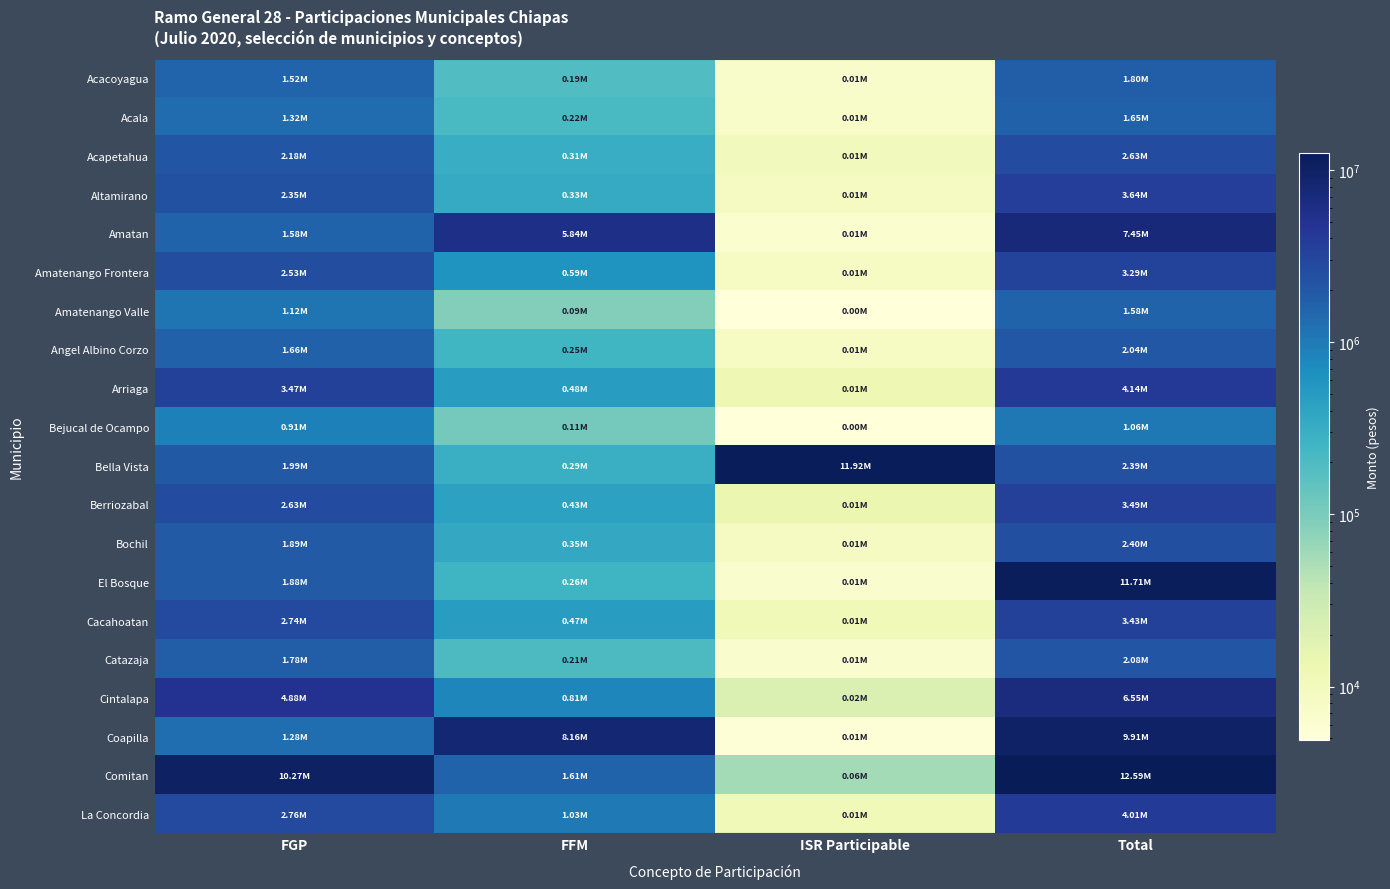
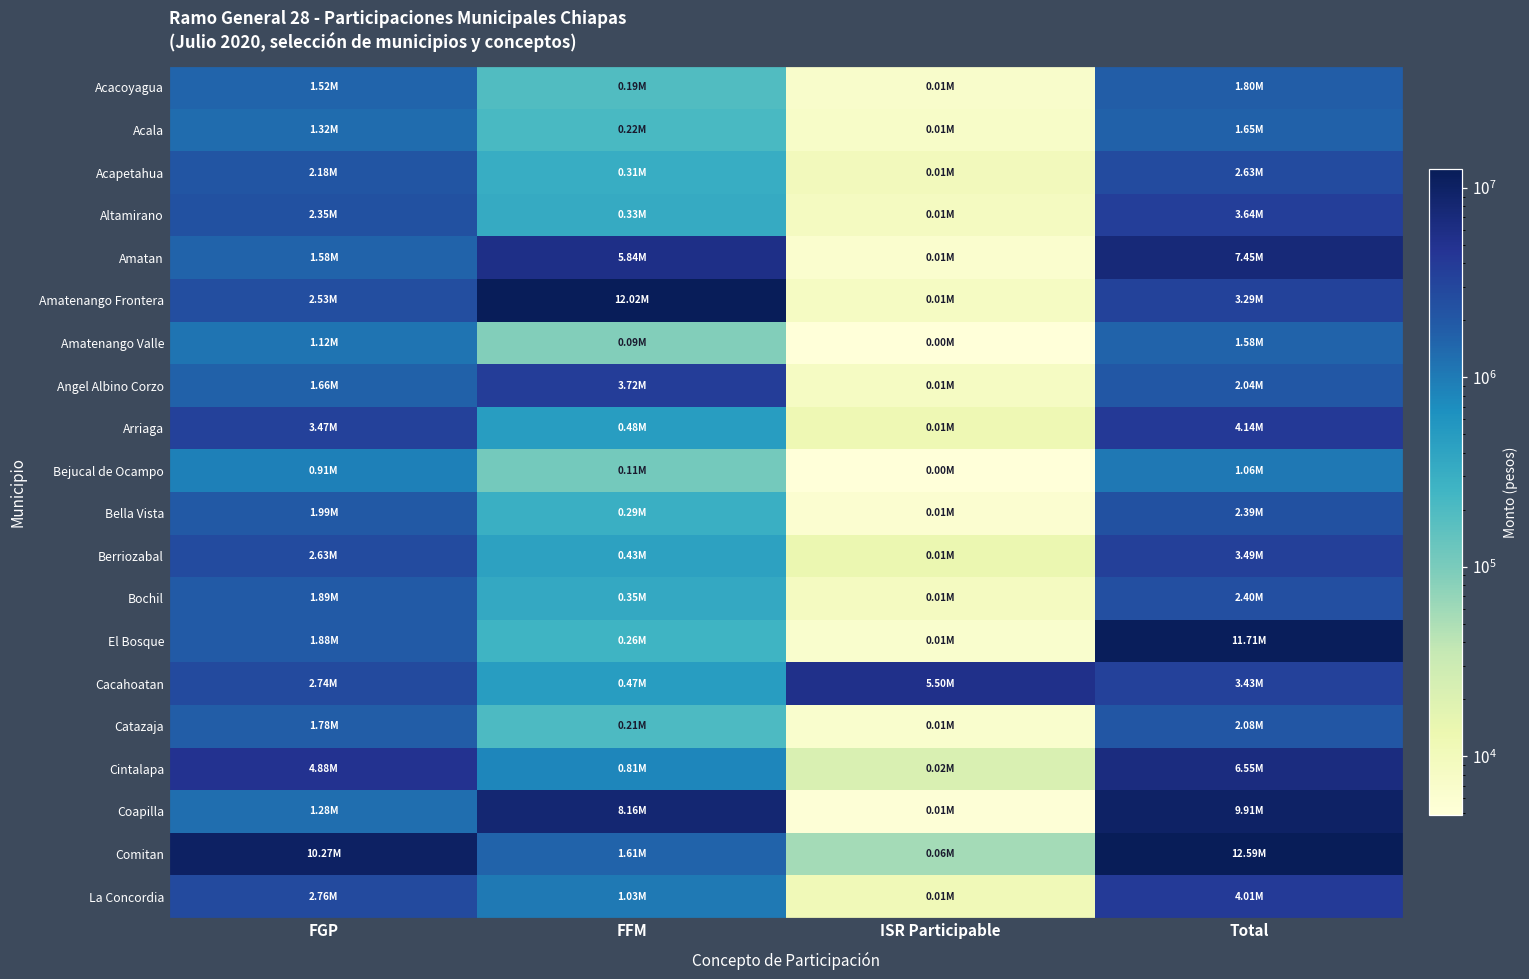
Amatenango Frontera, FFM: 0.59M -> 12.02M
Angel Albino Corzo, FFM: 0.25M -> 3.72M
Bella Vista, ISR Participable: 11.92M -> 0.01M
Cacahoatan, ISR Participable: 0.01M -> 5.50M
